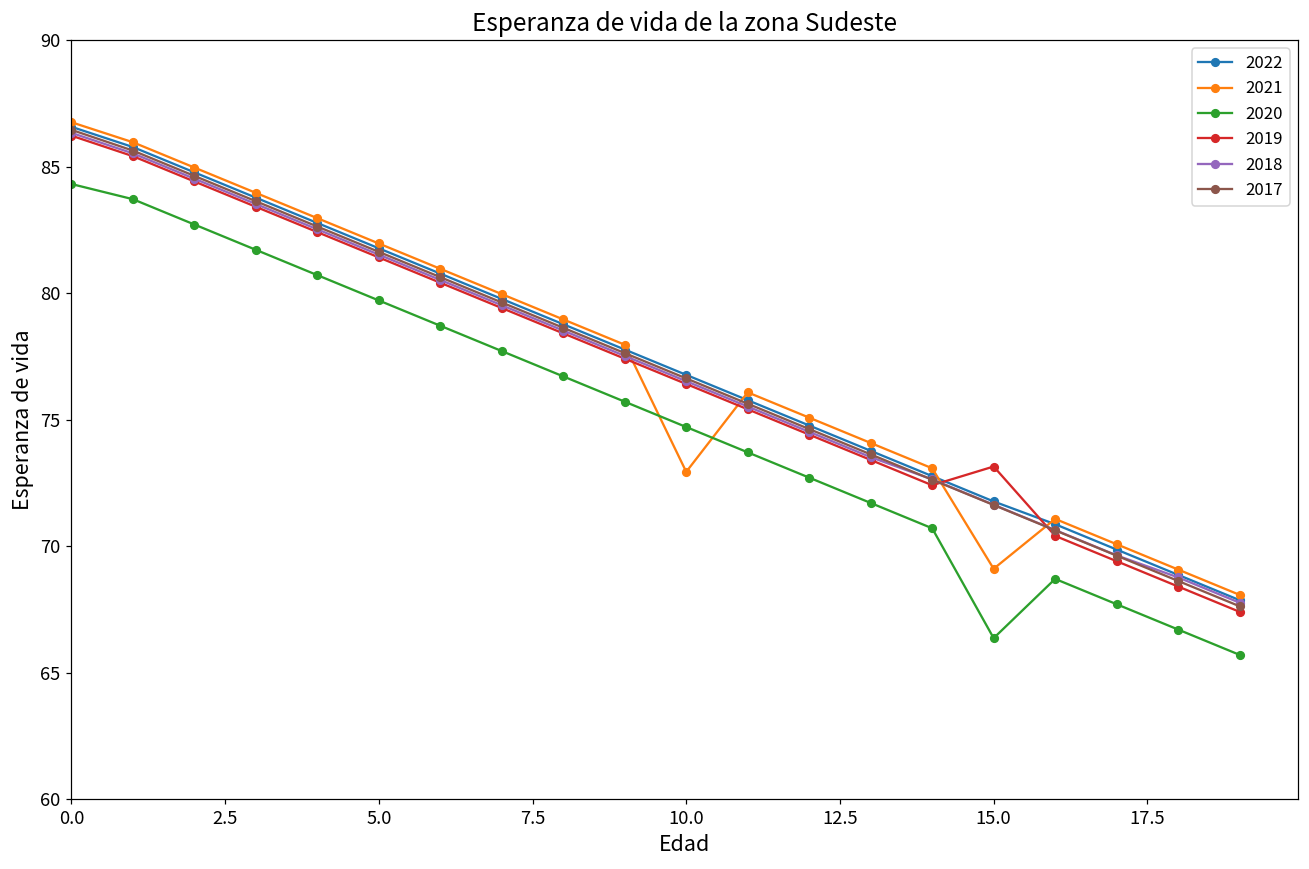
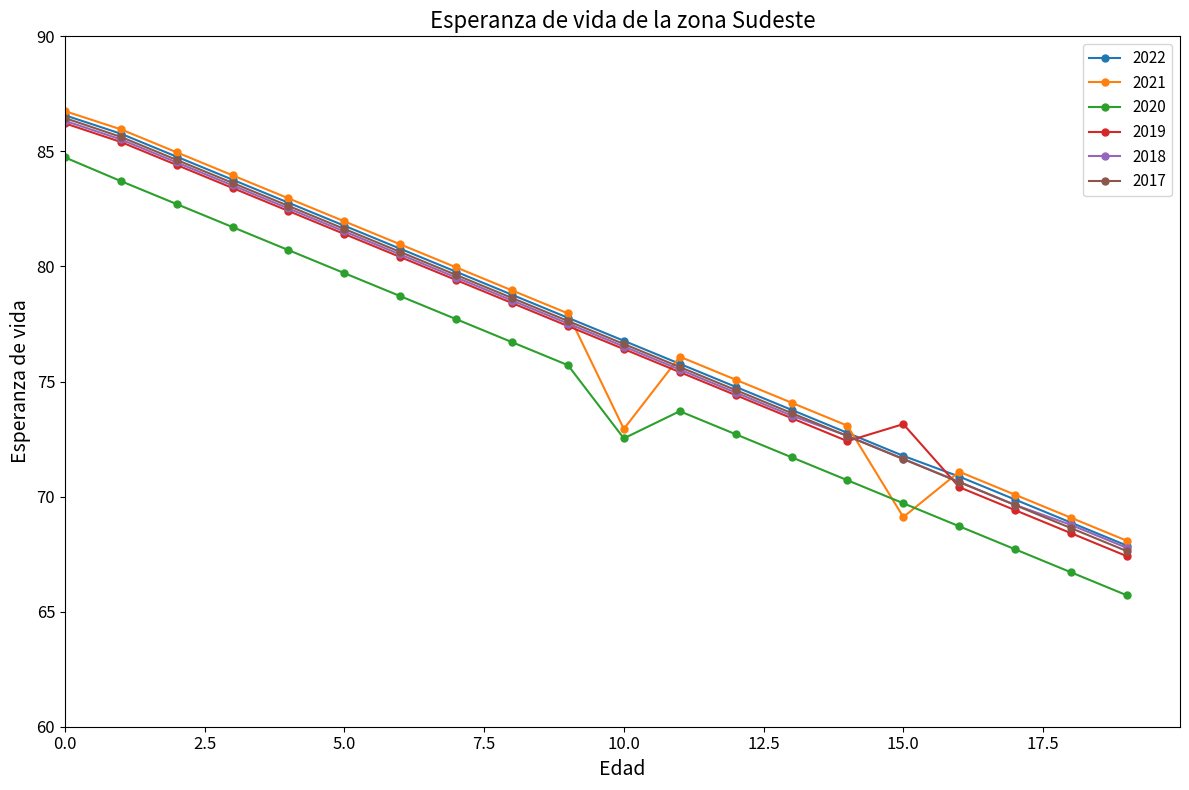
2020, 0.0: 84.3 -> 84.7
2020, 10.0: 74.7 -> 72.5
2020, 15.0: 66.4 -> 69.7
